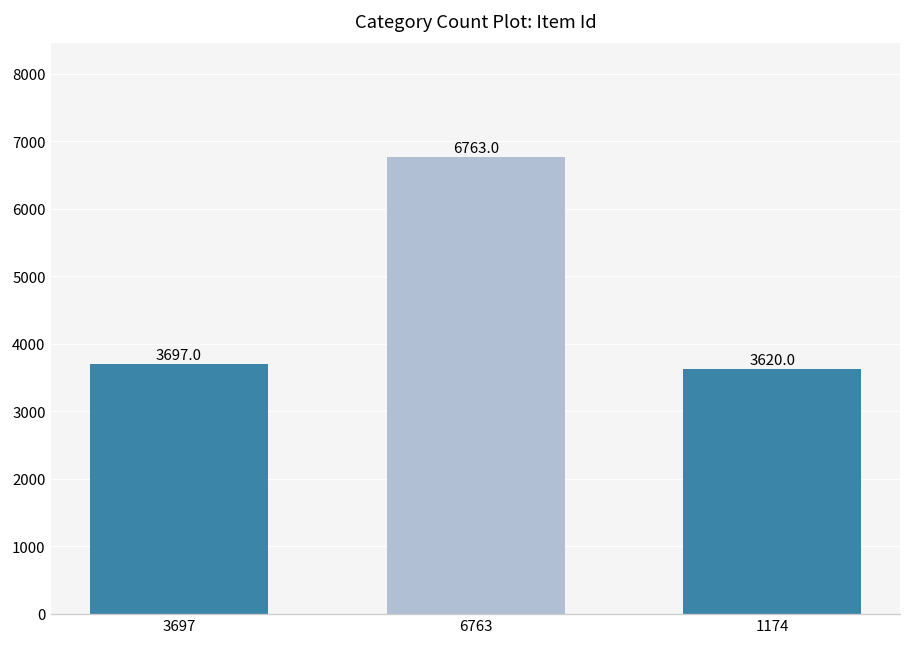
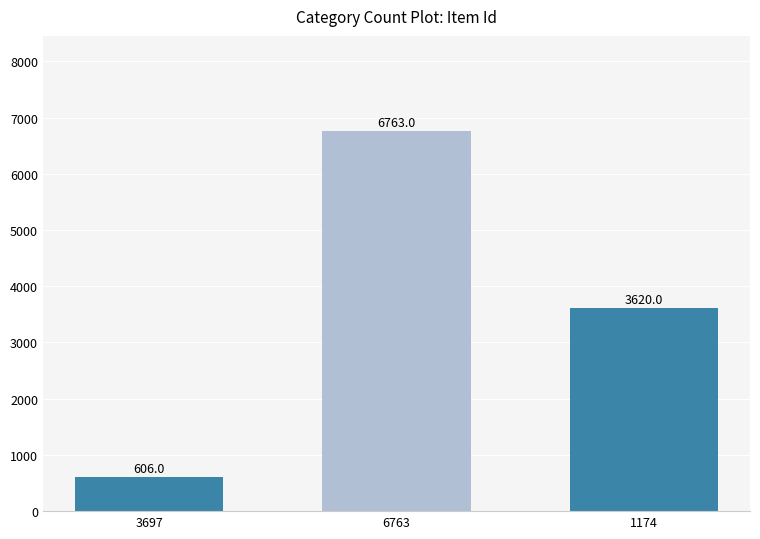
3697: 3697.0 -> 606.0
